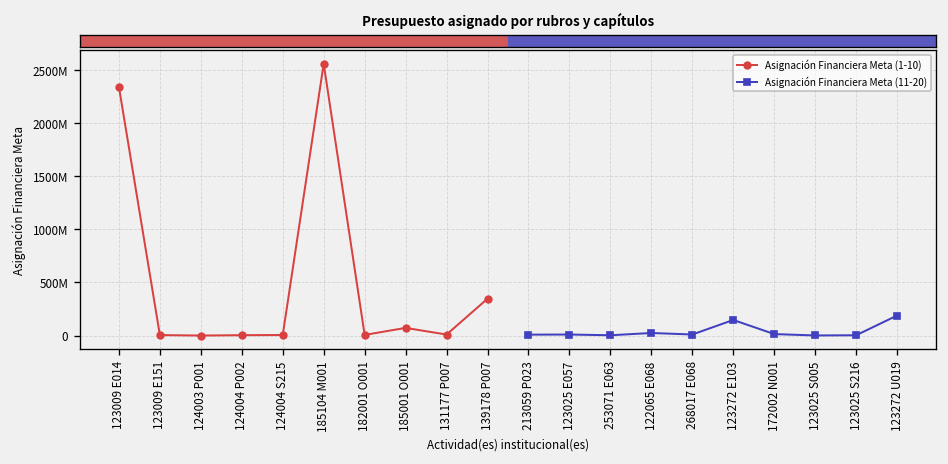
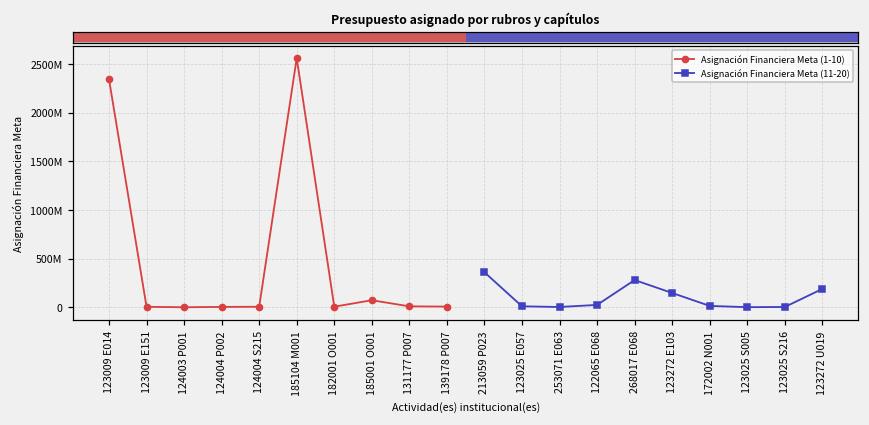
Asignación Financiera Meta (1-10), 139178 P007: 300000000 -> 0
Asignación Financiera Meta (11-20), 213059 P023: 0 -> 400000000
Asignación Financiera Meta (11-20), 268017 E068: 0 -> 300000000
